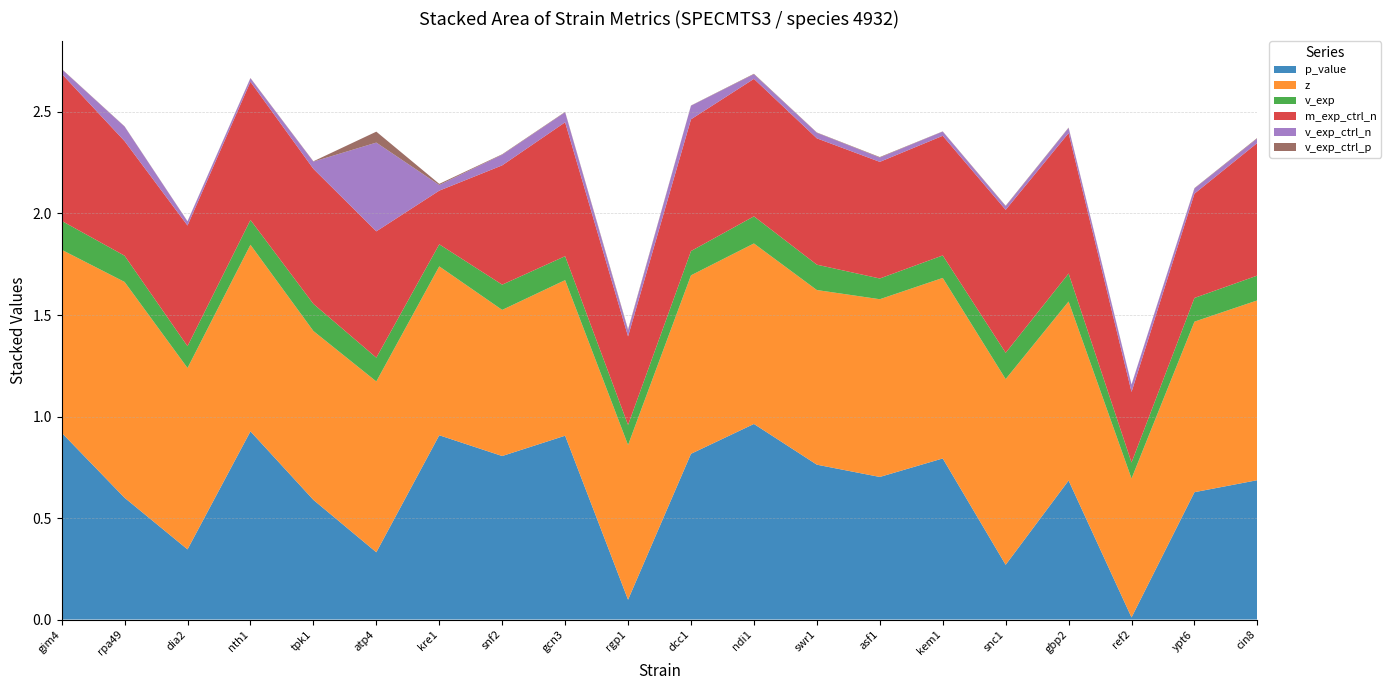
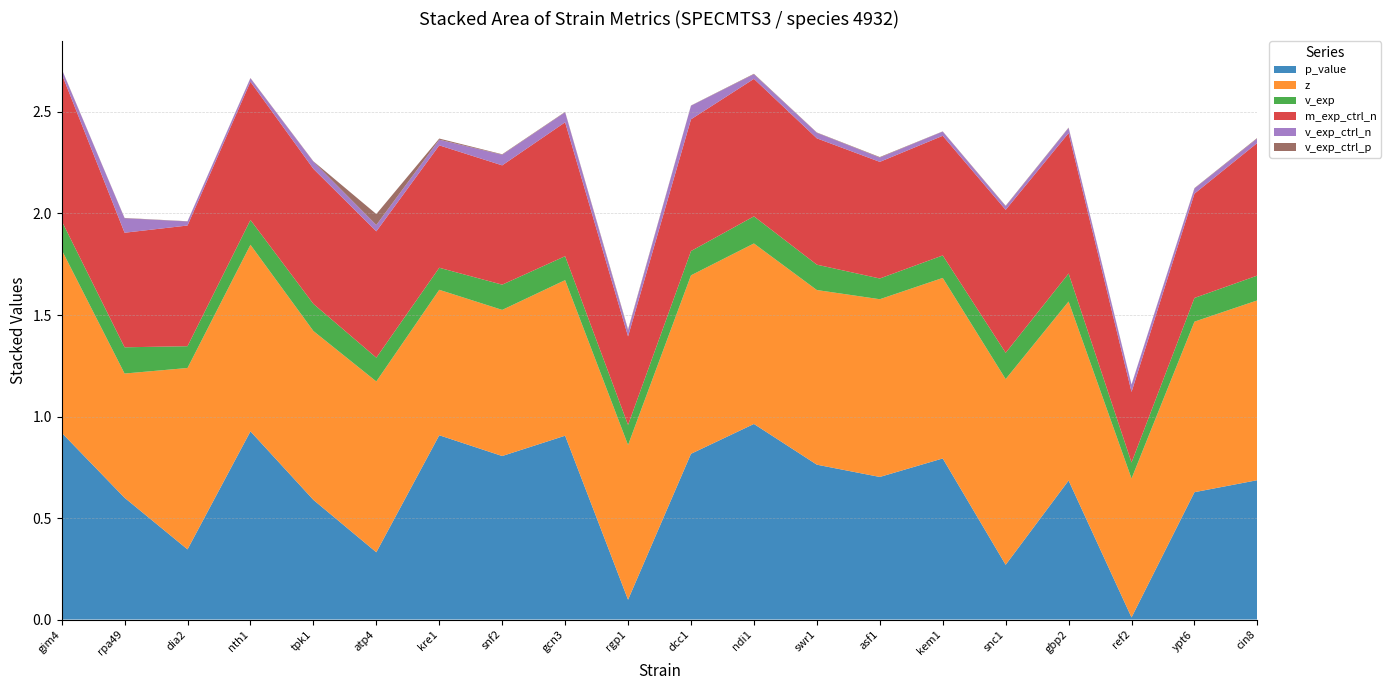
z, rpa49: 1.06 -> 0.61
v_exp_ctrl_n, atp4: 0.44 -> 0.03
z, kre1: 0.83 -> 0.72
m_exp_ctrl_n, kre1: 0.26 -> 0.60
